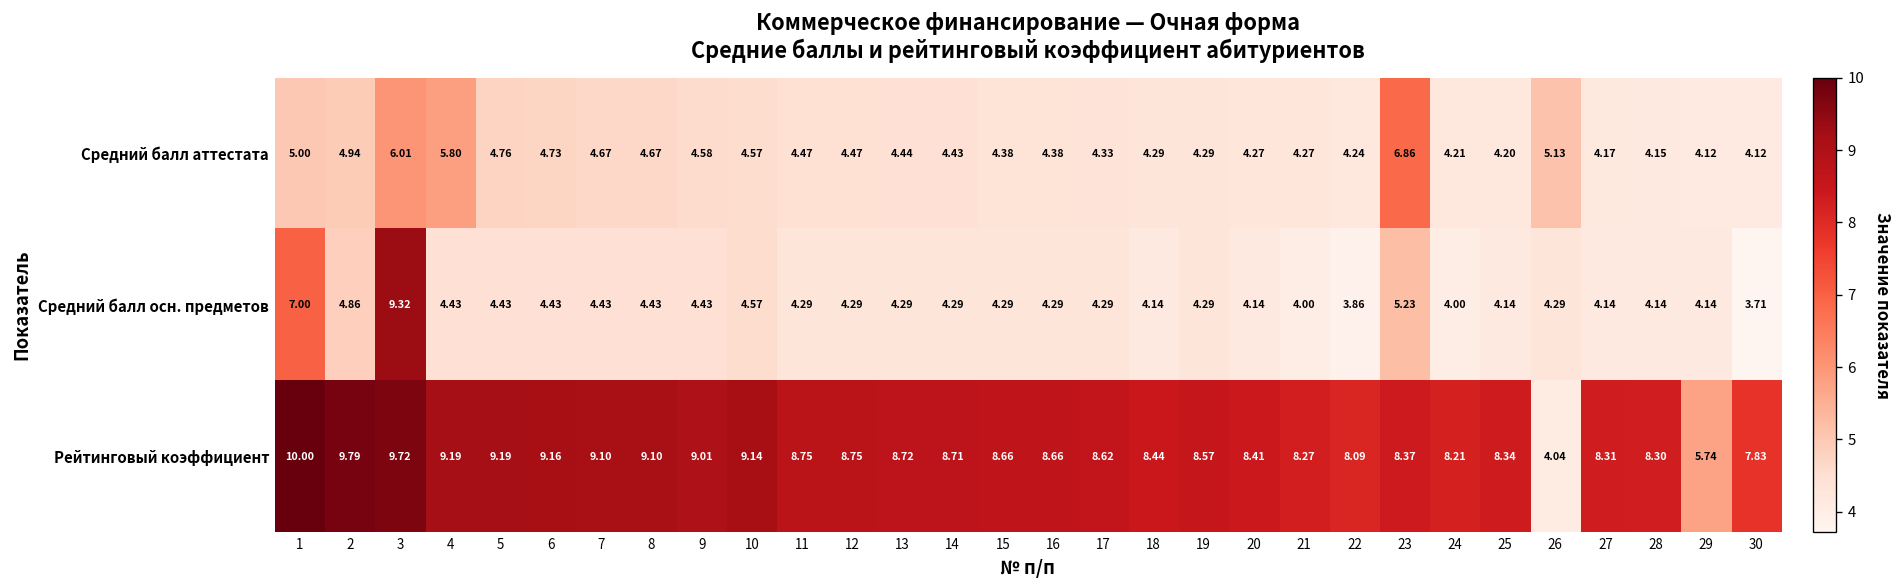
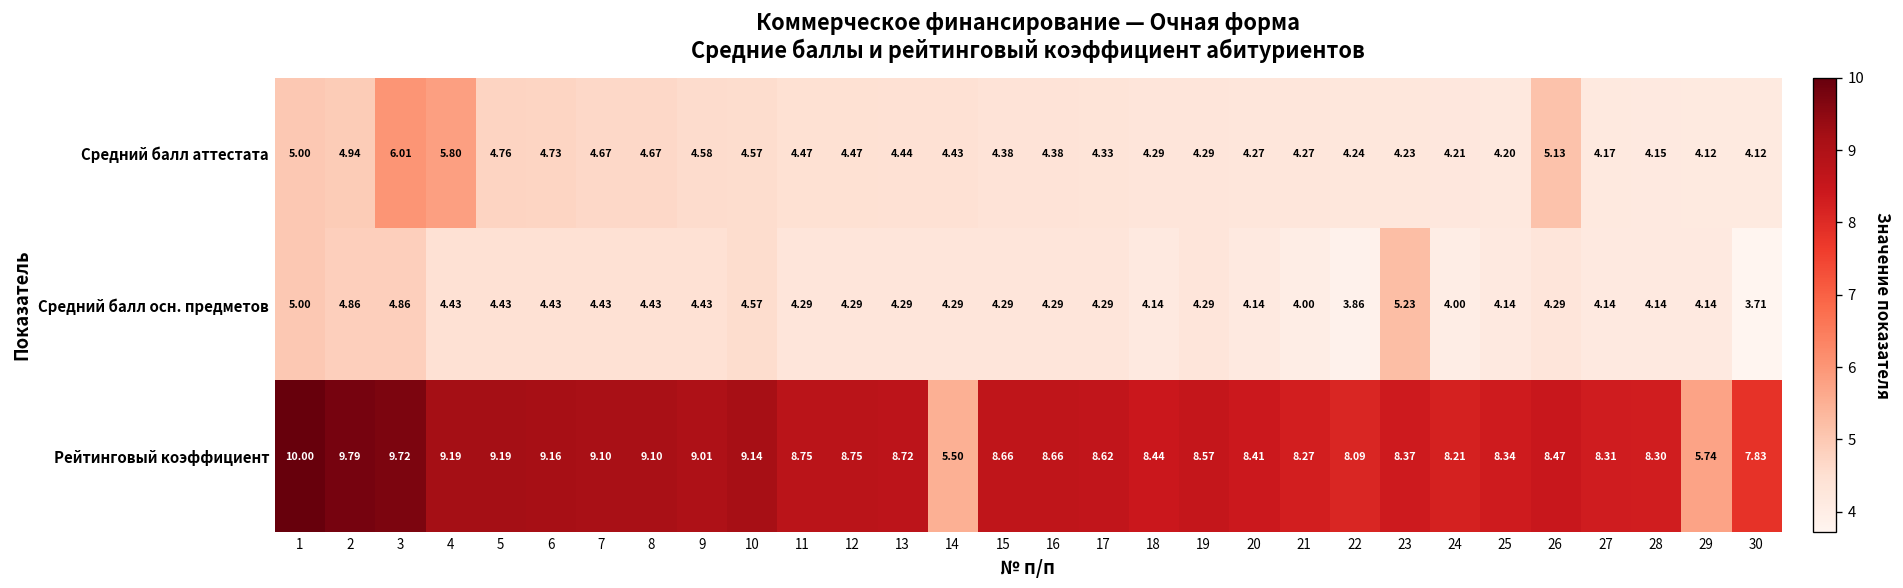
Средний балл аттестата, 23: 6.86 -> 4.23
Средний балл осн. предметов, 1: 7.00 -> 5.00
Средний балл осн. предметов, 3: 9.32 -> 4.86
Рейтинговый коэффициент, 14: 8.71 -> 5.50
Рейтинговый коэффициент, 26: 4.04 -> 8.47
